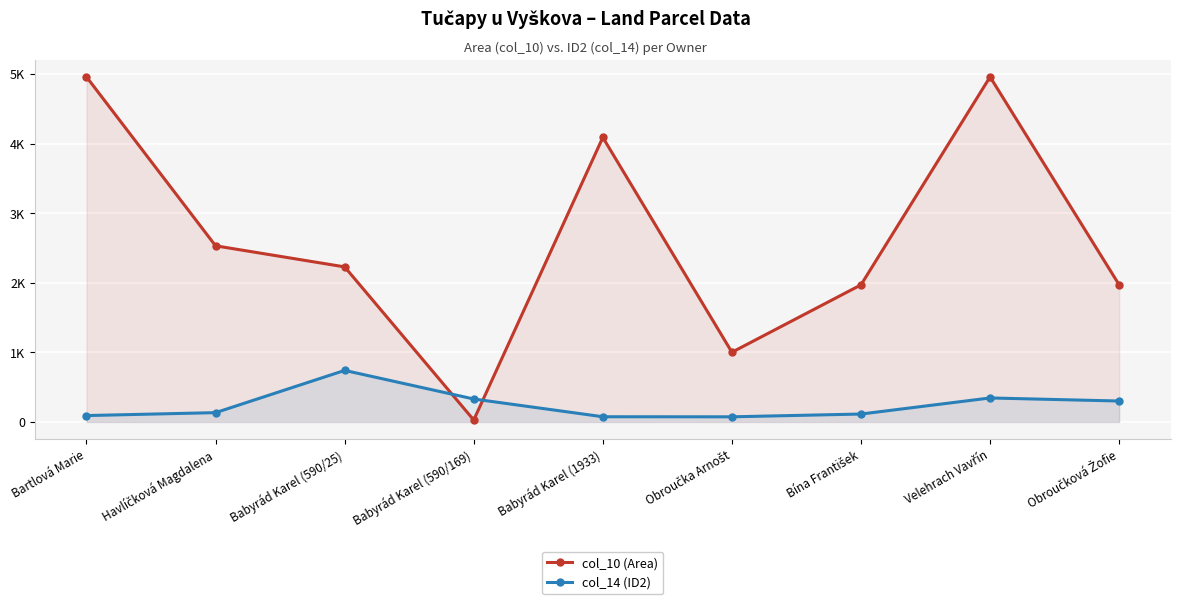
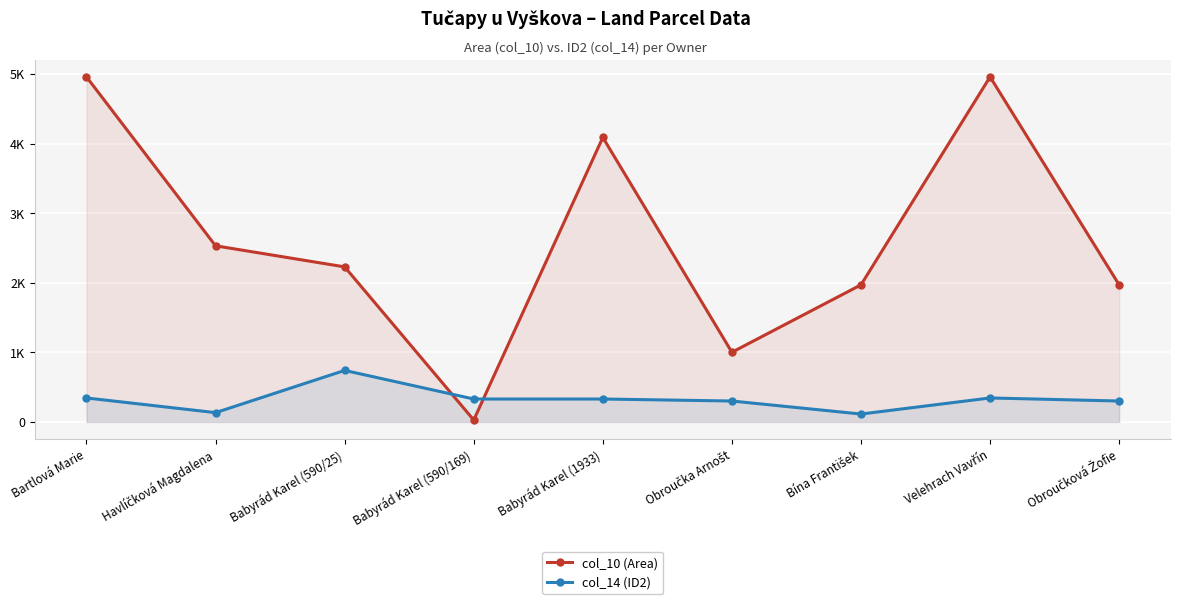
col_14 (ID2), Bartlová Marie: 100 -> 300
col_14 (ID2), Babyrád Karel (1933): 100 -> 300
col_14 (ID2), Obroučka Arnošt: 100 -> 300
